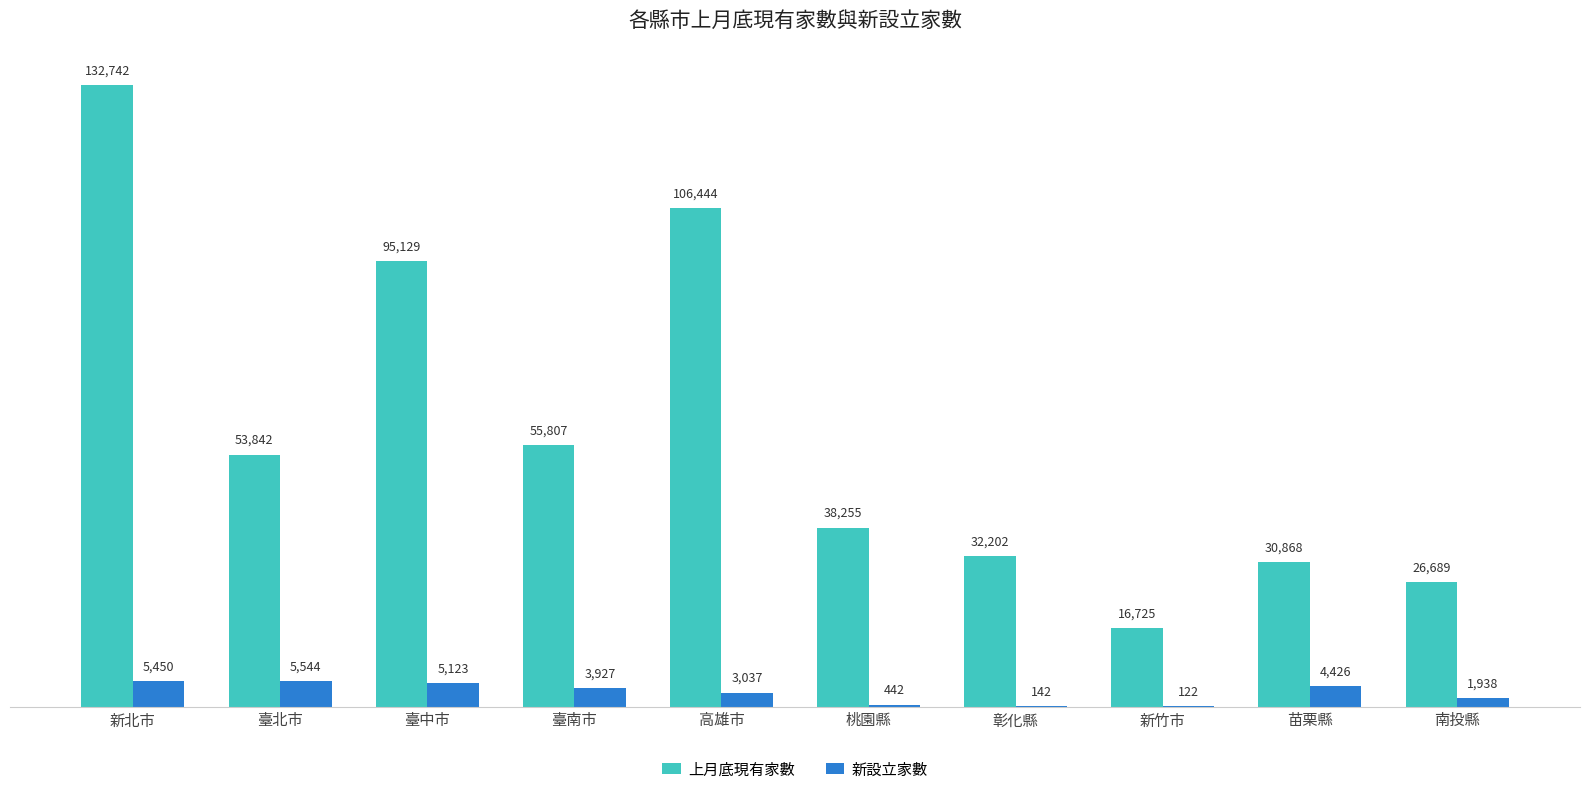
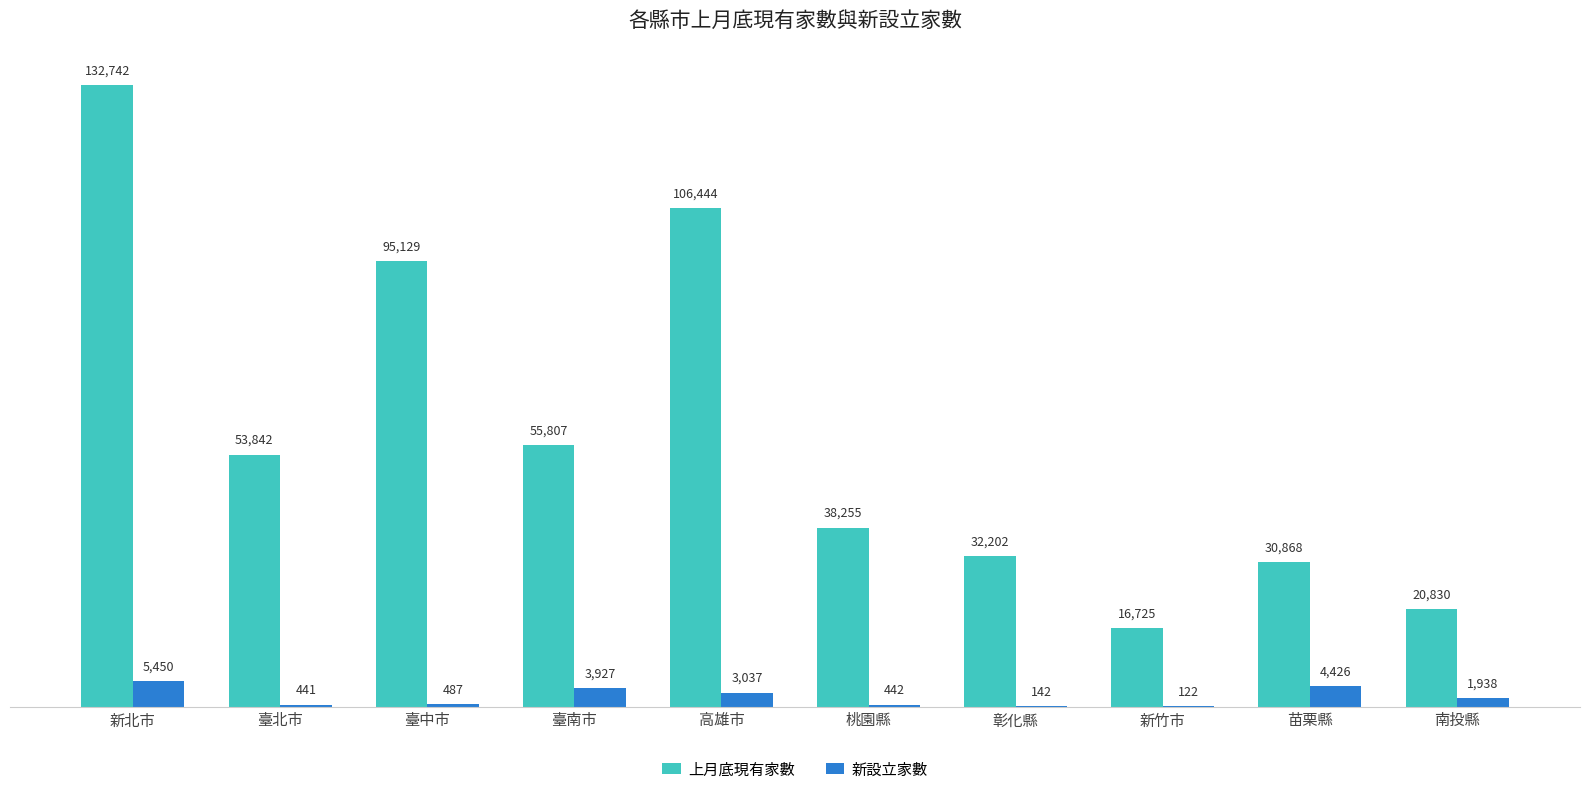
新設立家數, 臺北市: 5,544 -> 441
新設立家數, 臺中市: 5,123 -> 487
上月底現有家數, 南投縣: 26,689 -> 20,830
